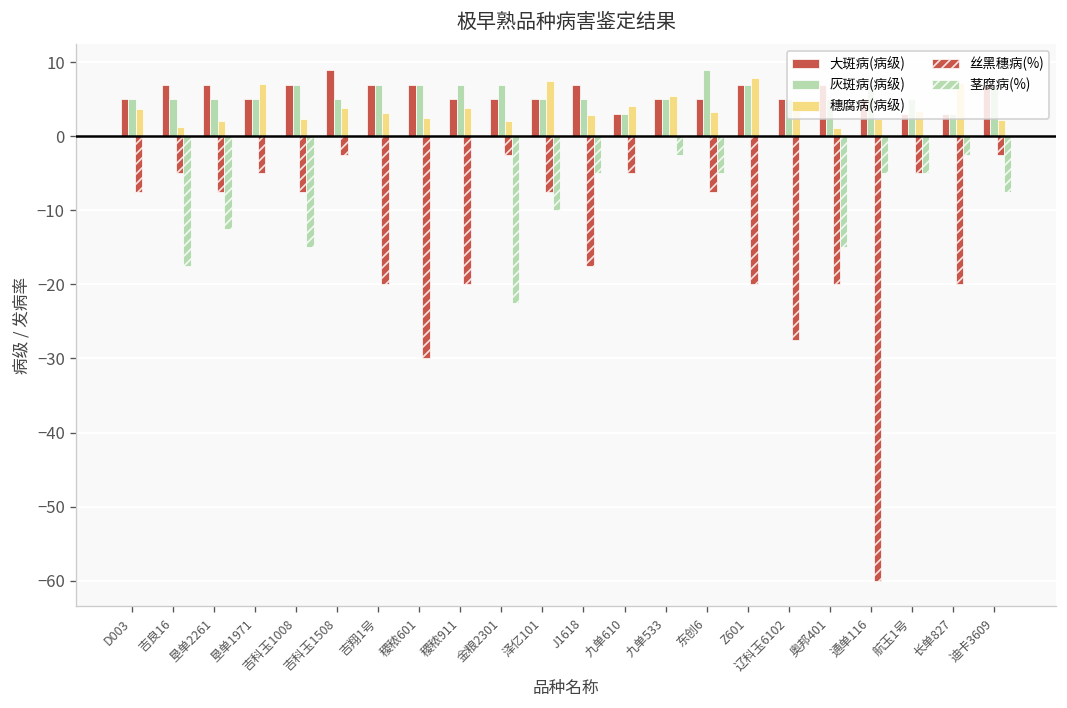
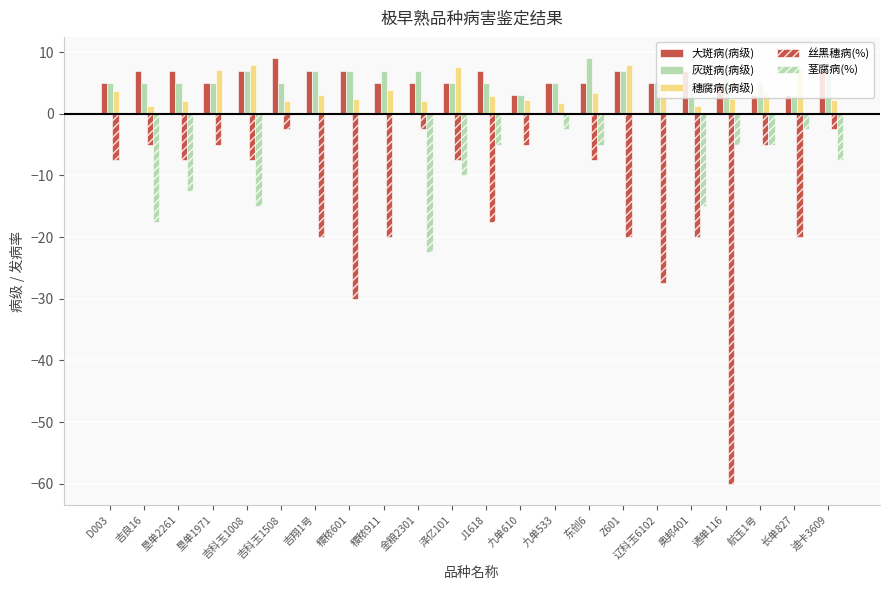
穗腐病(病级), 吉科玉1008: 2 -> 8
穗腐病(病级), 吉科玉1508: 4 -> 2
穗腐病(病级), 九单610: 4 -> 2
穗腐病(病级), 九单533: 5 -> 2
